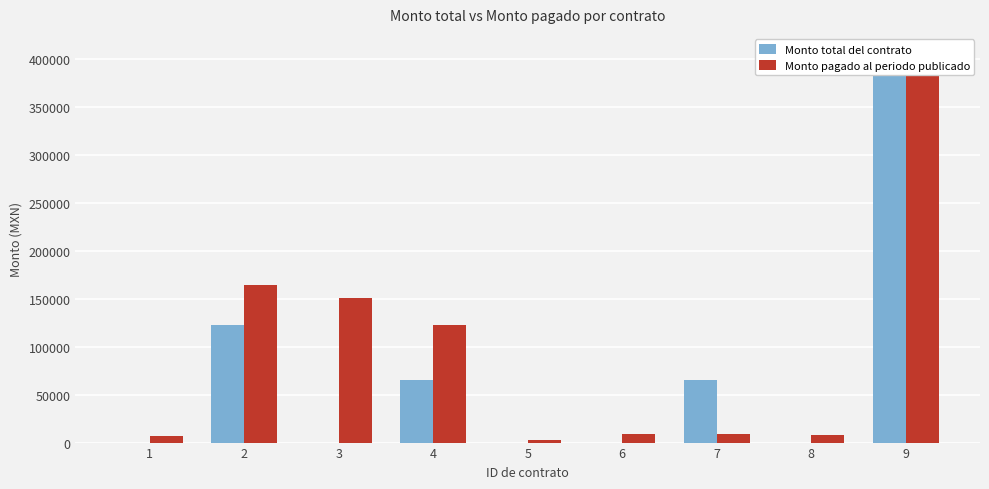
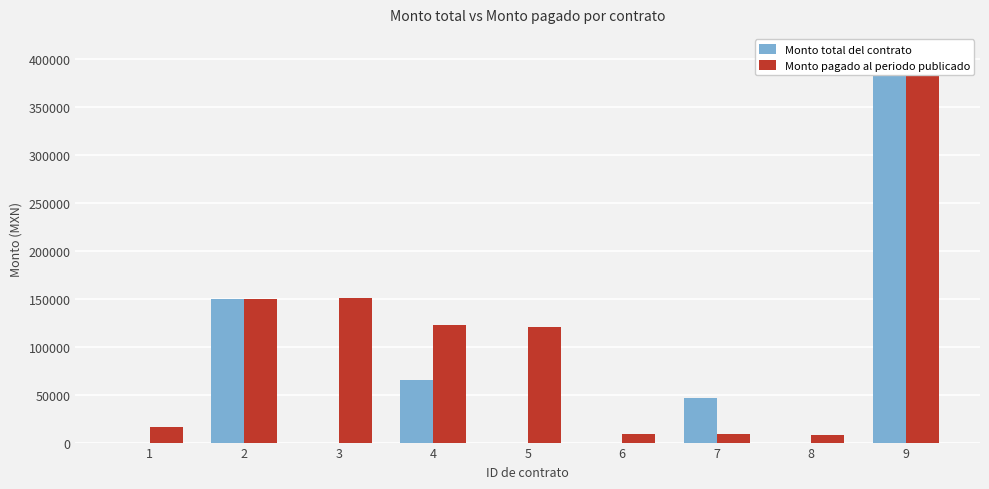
Monto pagado al periodo publicado, 1: 10000 -> 20000
Monto total del contrato, 2: 120000 -> 150000
Monto pagado al periodo publicado, 2: 160000 -> 150000
Monto pagado al periodo publicado, 5: 0 -> 120000
Monto total del contrato, 7: 70000 -> 50000
